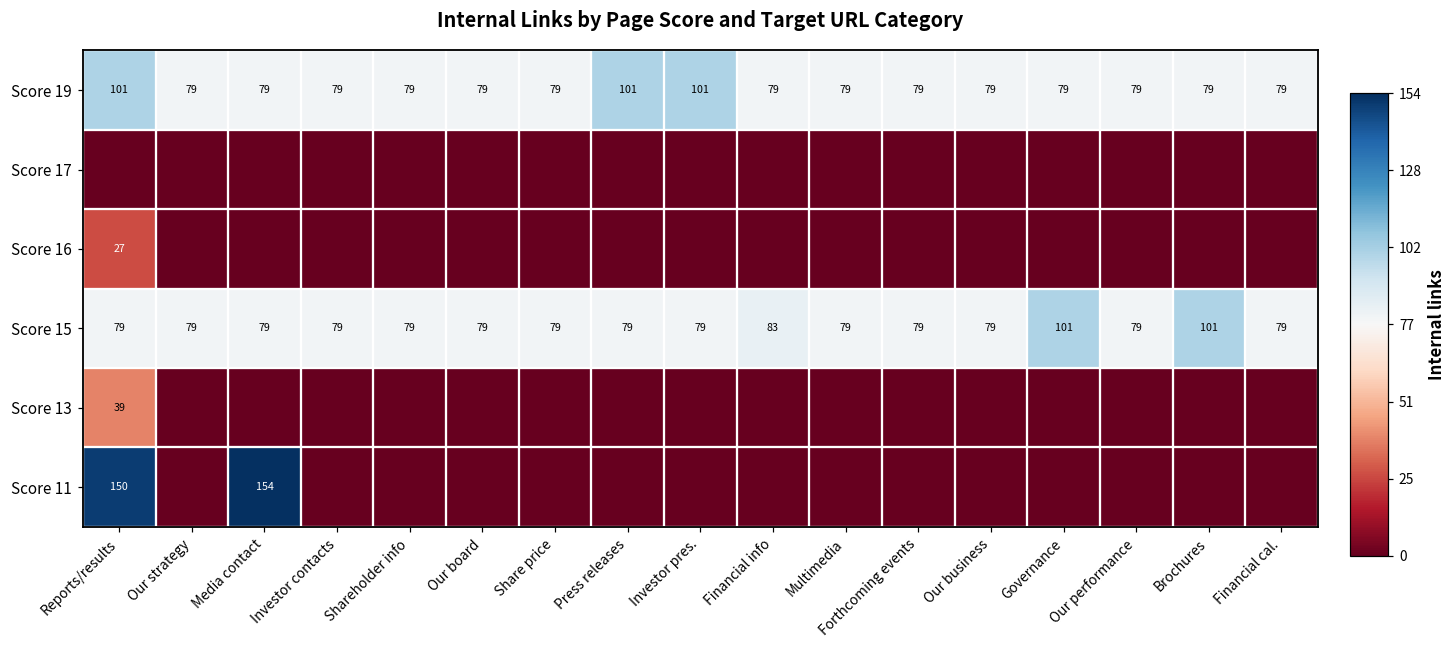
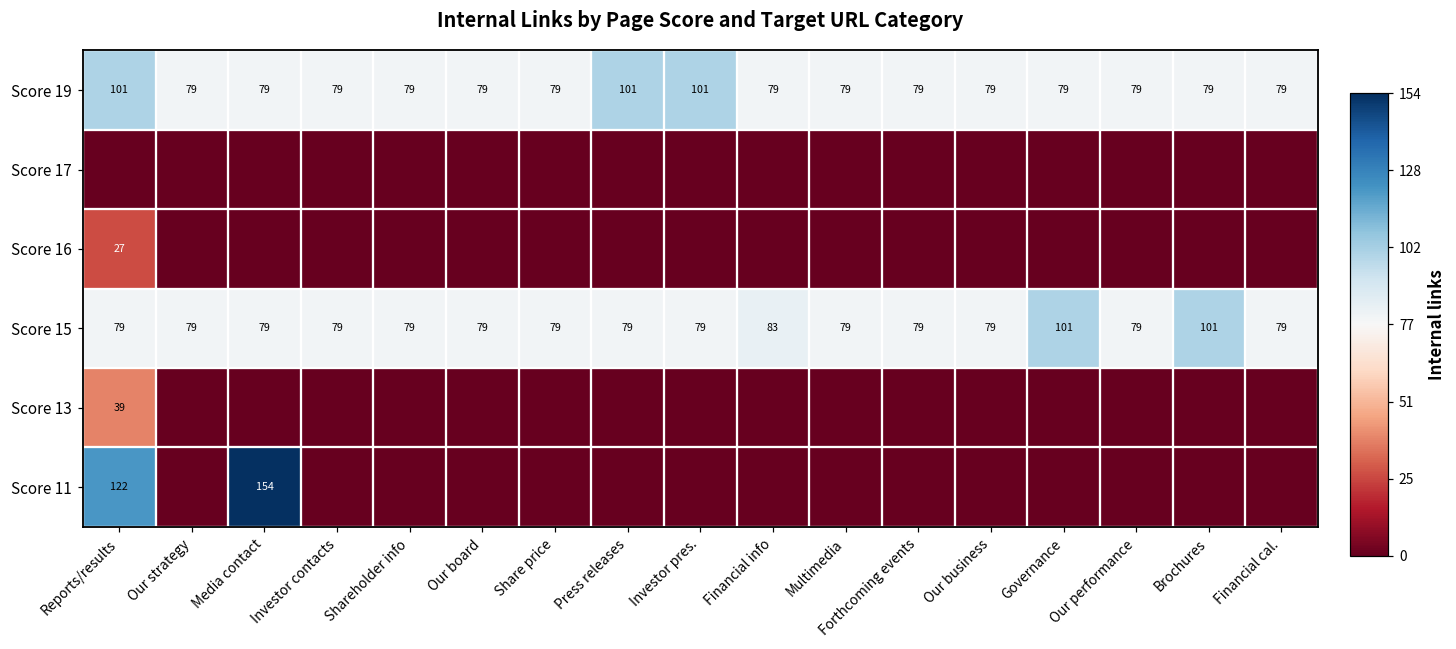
Score 11, Reports/results: 150 -> 122
